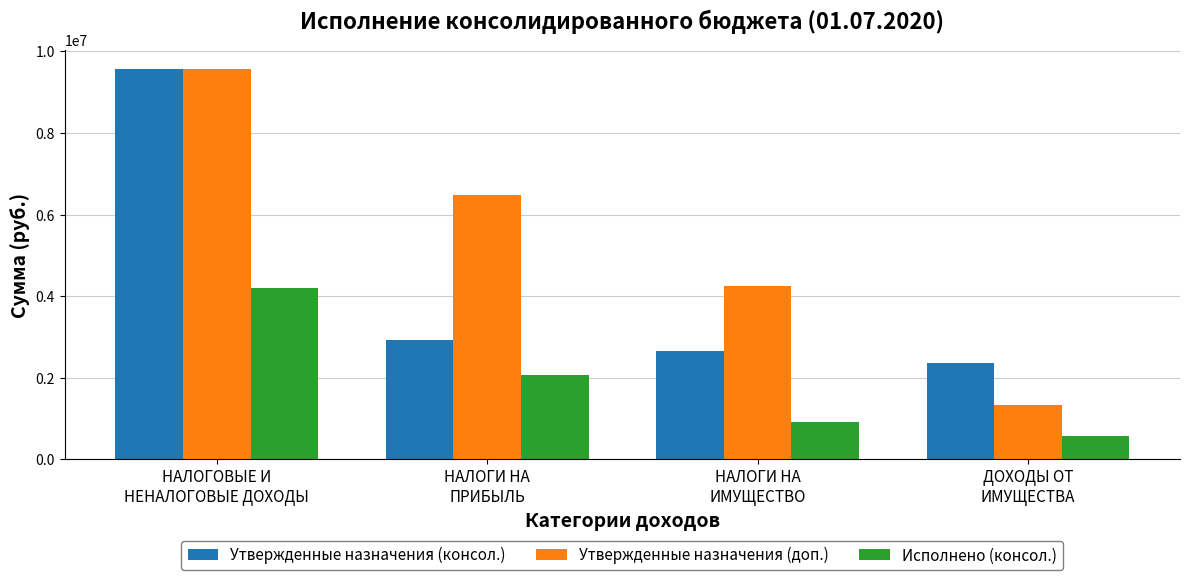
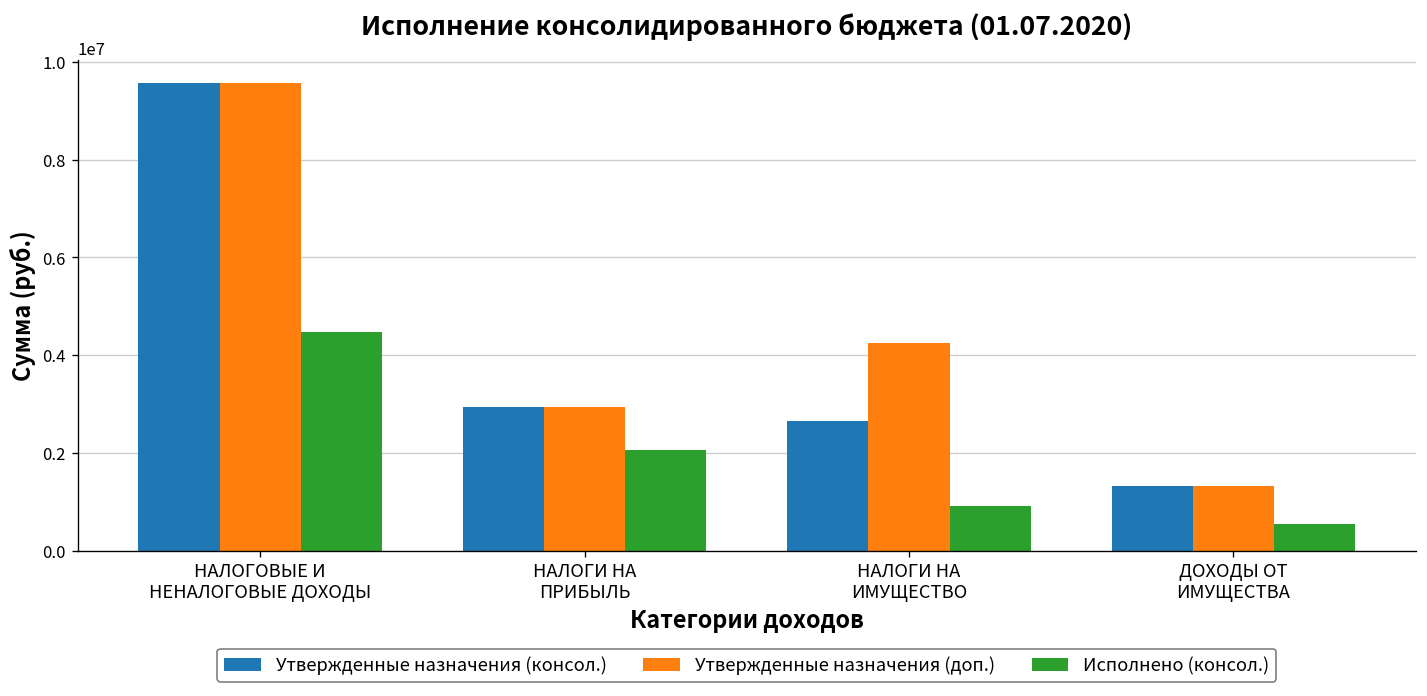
Исполнено (консол.), НАЛОГОВЫЕ И НЕНАЛОГОВЫЕ ДОХОДЫ: 4200000 -> 4500000
Утвержденные назначения (доп.), НАЛОГИ НА ПРИБЫЛЬ: 6500000 -> 2900000
Утвержденные назначения (консол.), ДОХОДЫ ОТ ИМУЩЕСТВА: 2400000 -> 1300000
